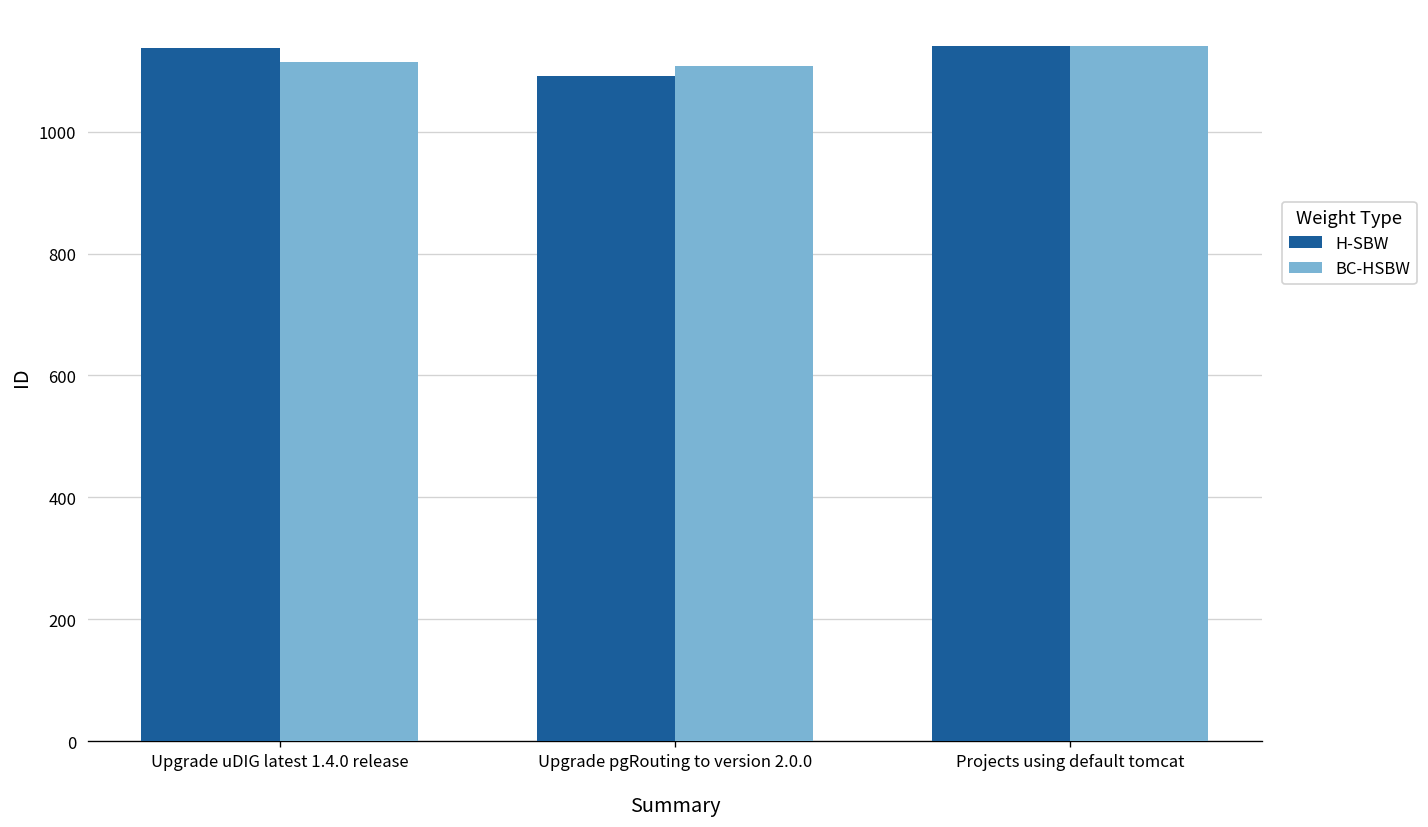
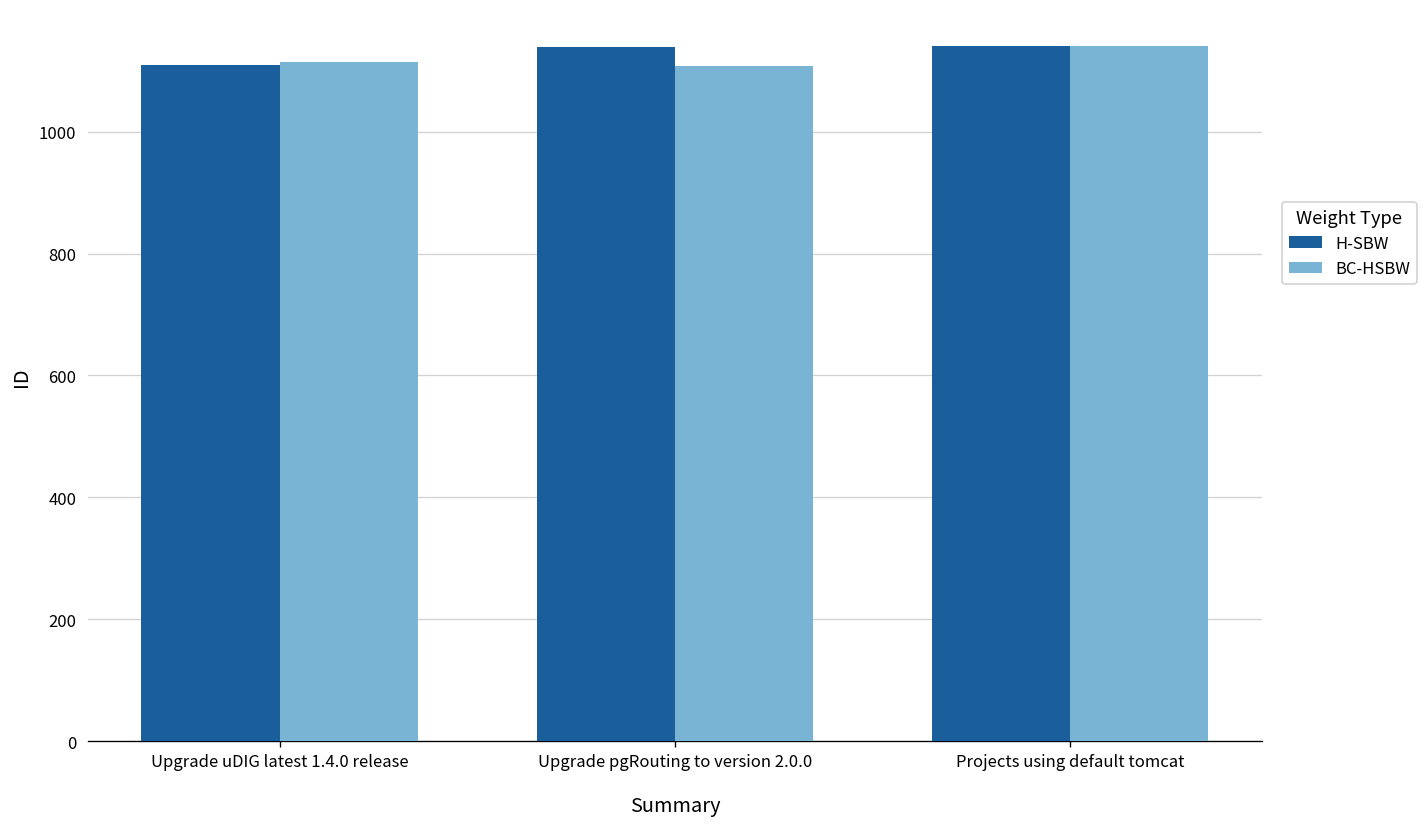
H-SBW, Upgrade uDIG latest 1.4.0 release: 1140 -> 1110
H-SBW, Upgrade pgRouting to version 2.0.0: 1090 -> 1140
